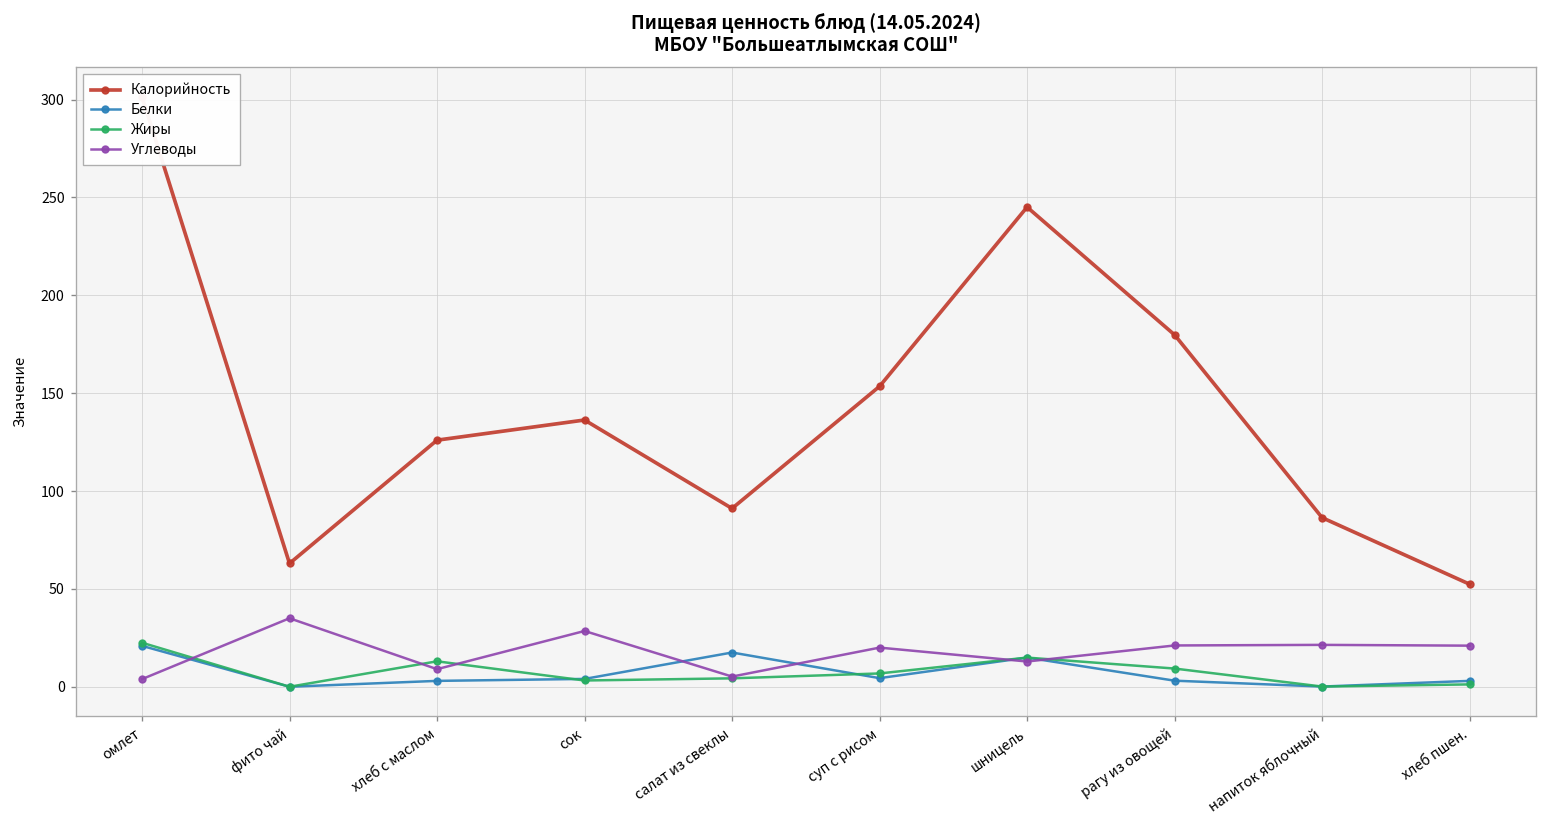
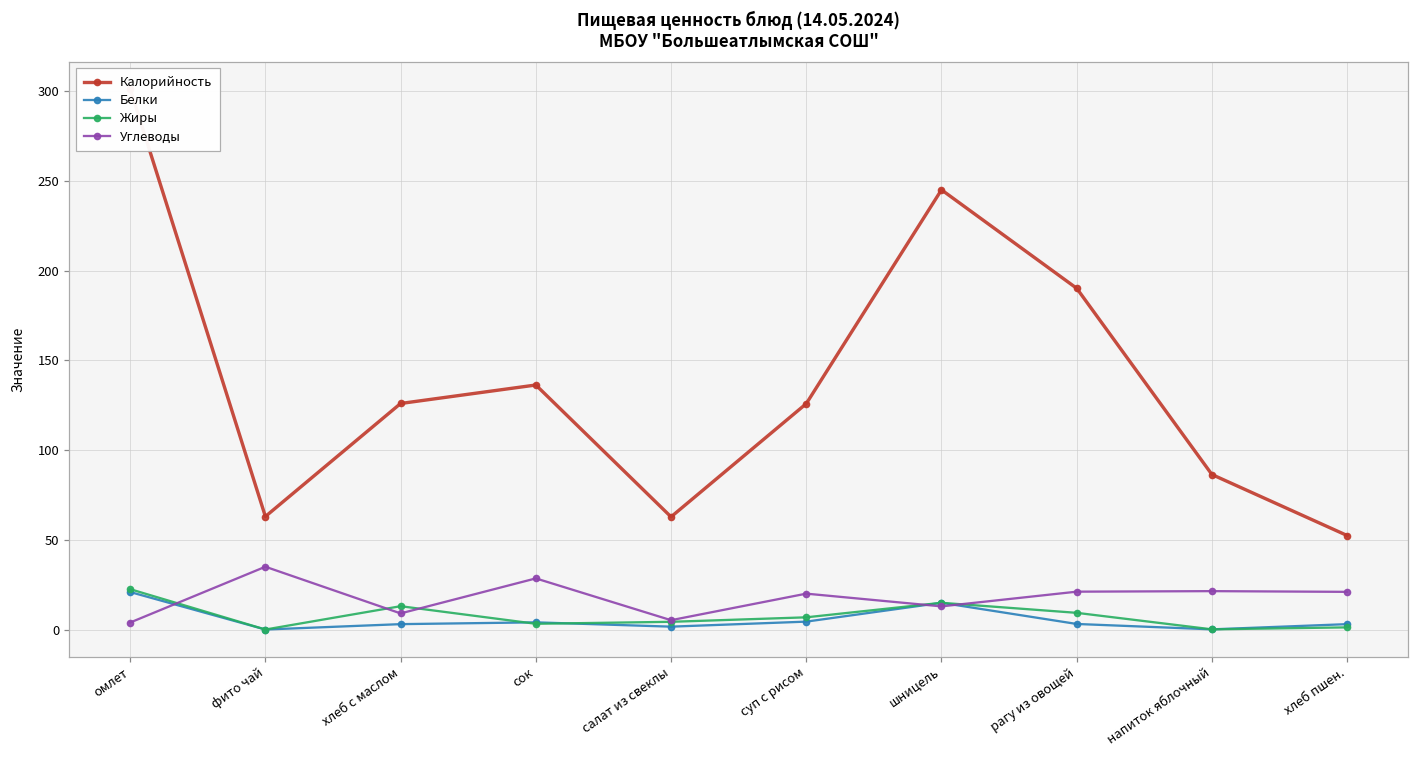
Калорийность, салат из свеклы: 91 -> 63
Белки, салат из свеклы: 18 -> 2
Калорийность, суп с рисом: 154 -> 126
Калорийность, рагу из овощей: 180 -> 190
